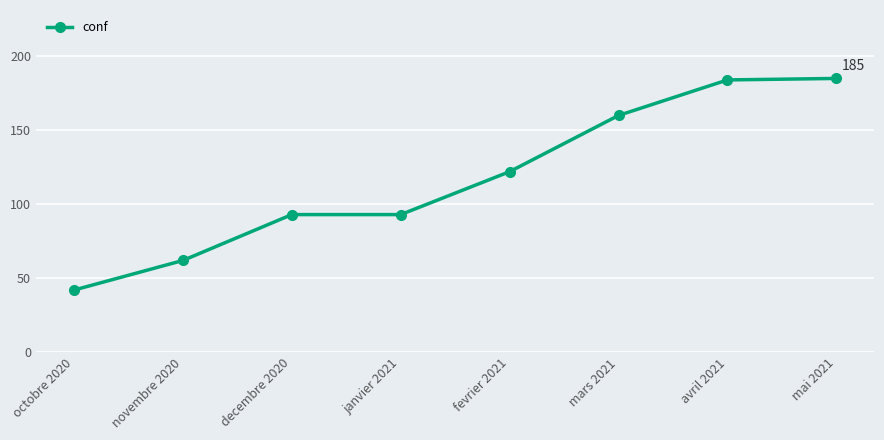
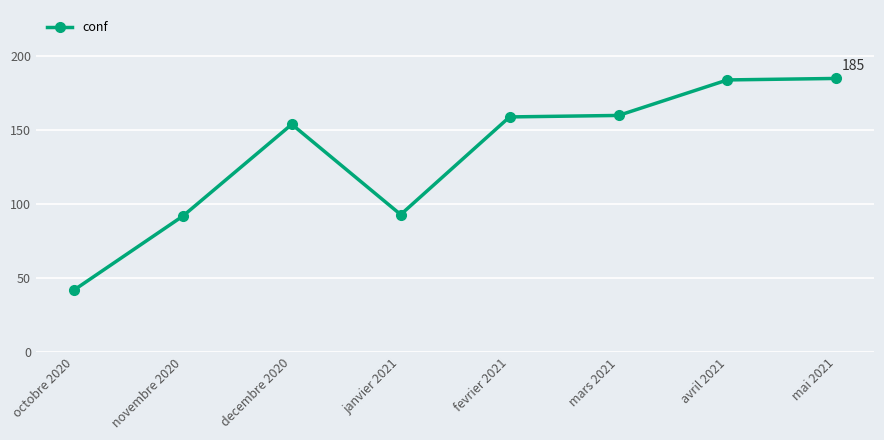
novembre 2020: 62 -> 92
decembre 2020: 93 -> 154
fevrier 2021: 122 -> 159
